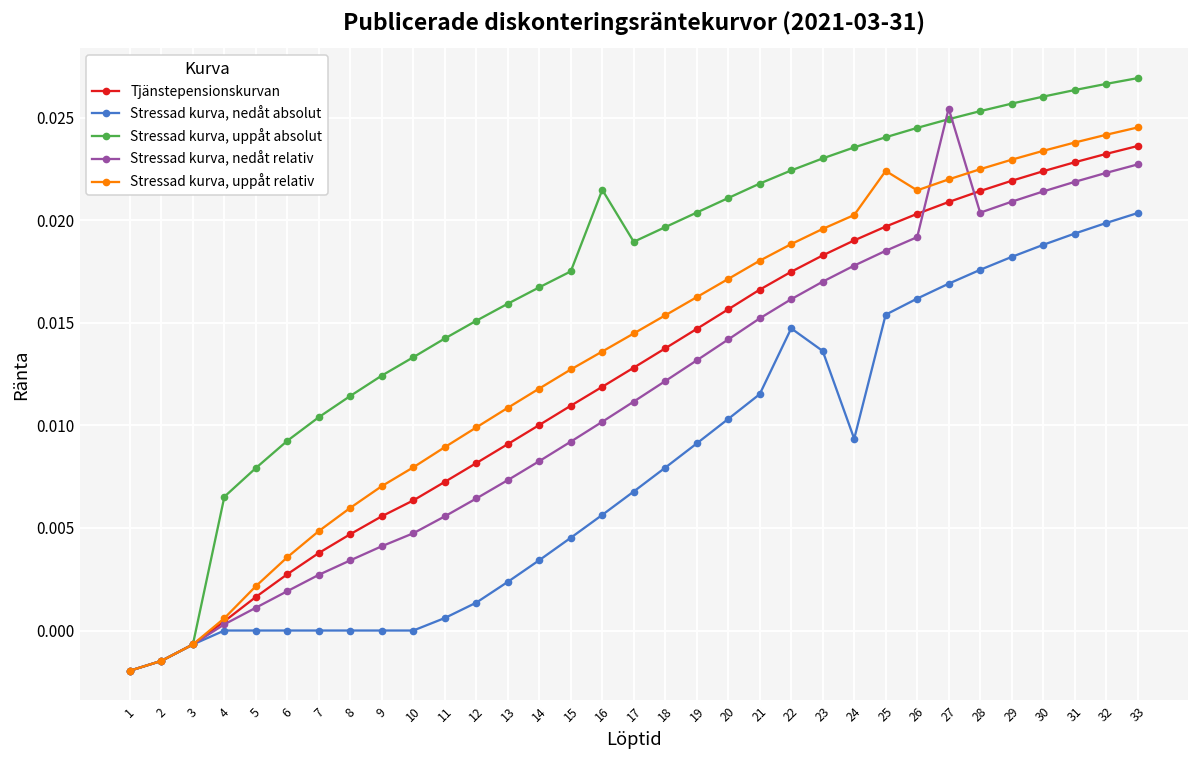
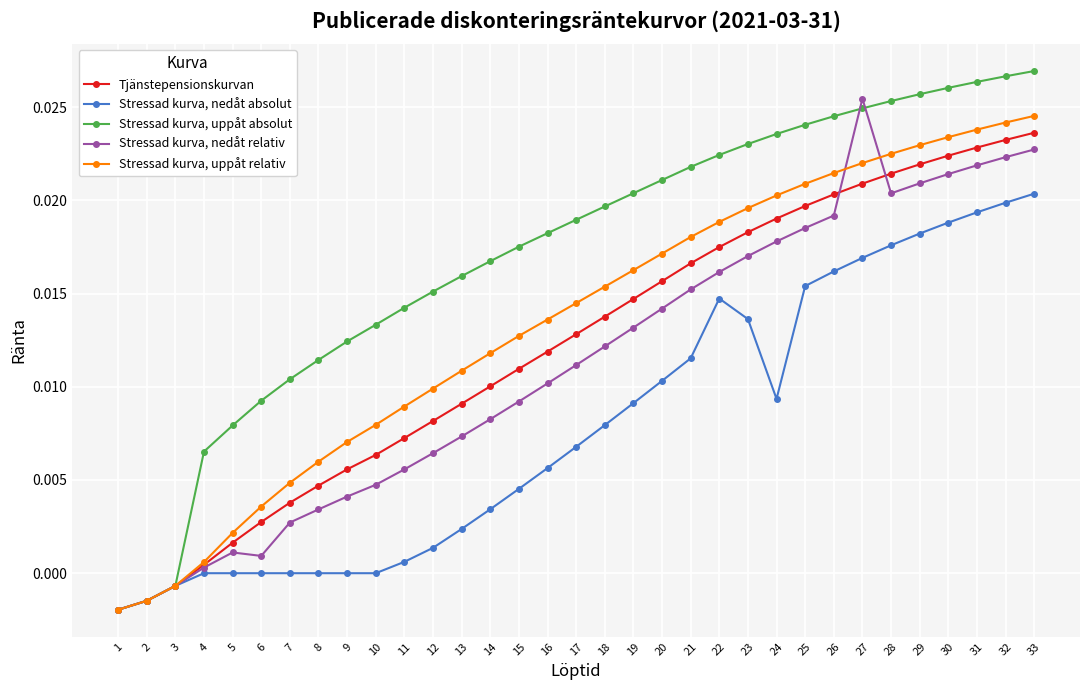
Stressad kurva, nedåt relativ, 6: 0.0019 -> 0.0009
Stressad kurva, uppåt absolut, 16: 0.0215 -> 0.0182
Stressad kurva, uppåt relativ, 25: 0.0224 -> 0.0209
